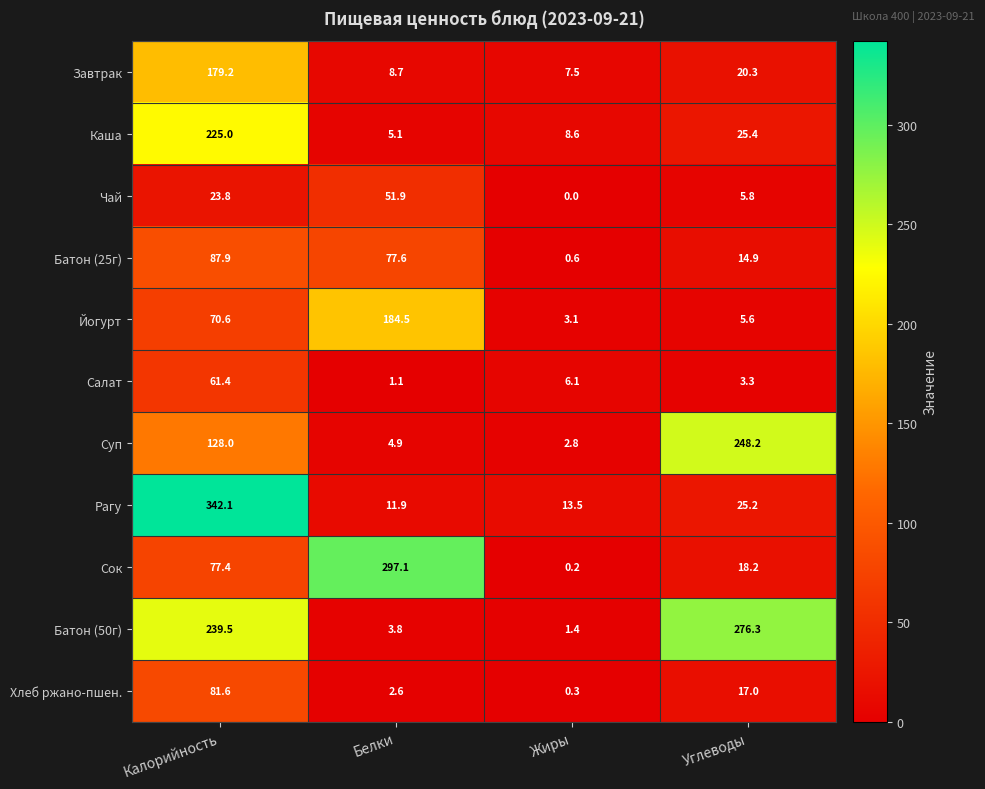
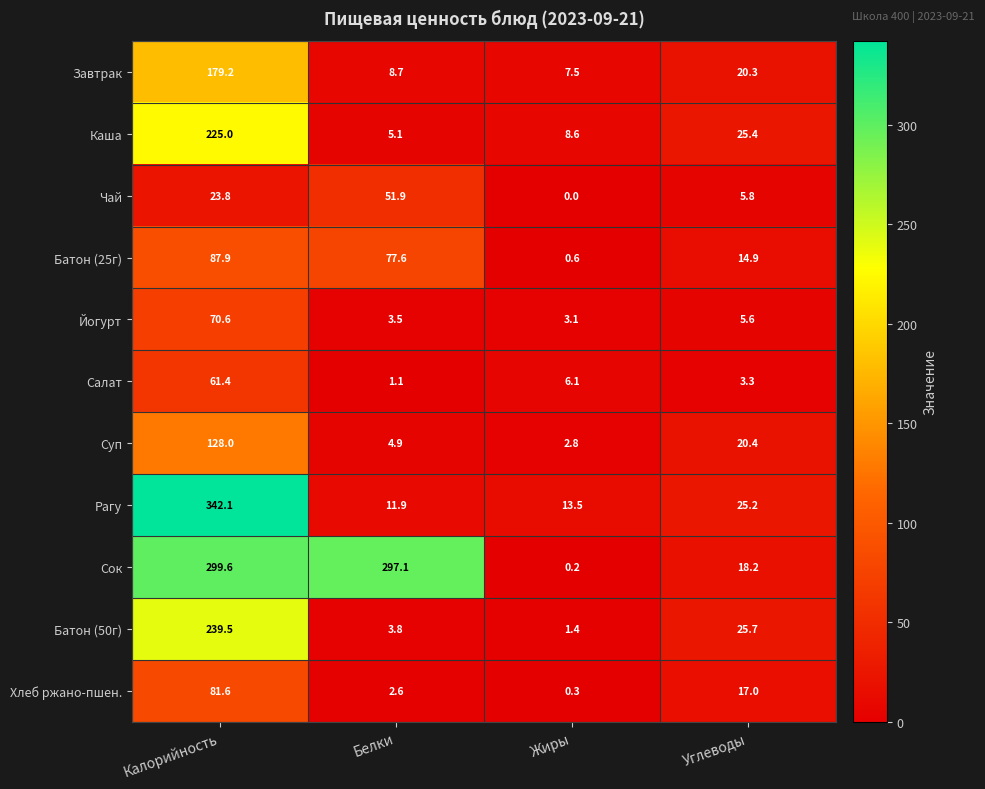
Йогурт, Белки: 184.5 -> 3.5
Суп, Углеводы: 248.2 -> 20.4
Сок, Калорийность: 77.4 -> 299.6
Батон (50г), Углеводы: 276.3 -> 25.7
